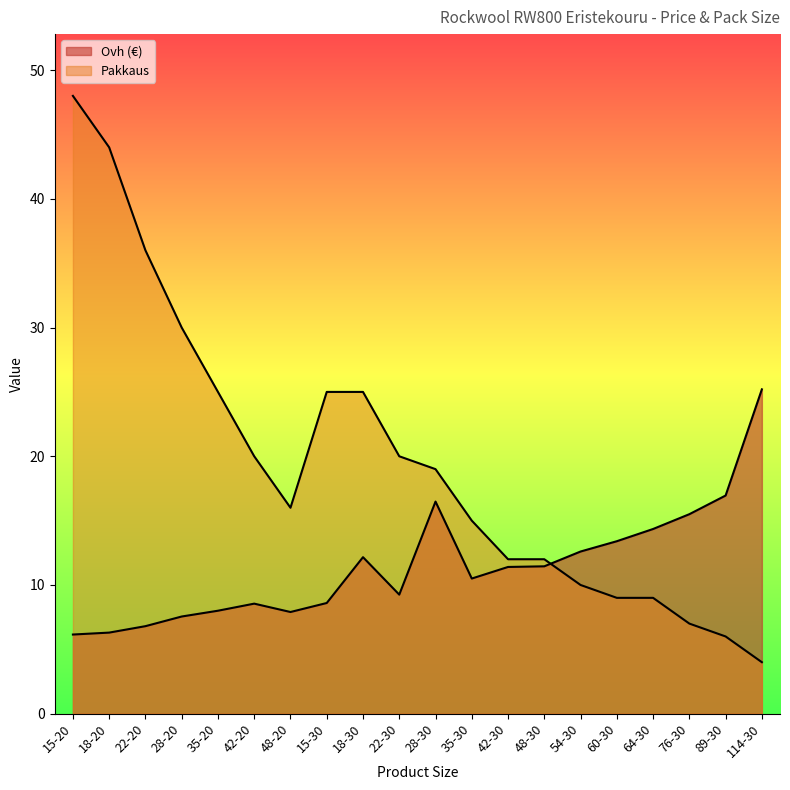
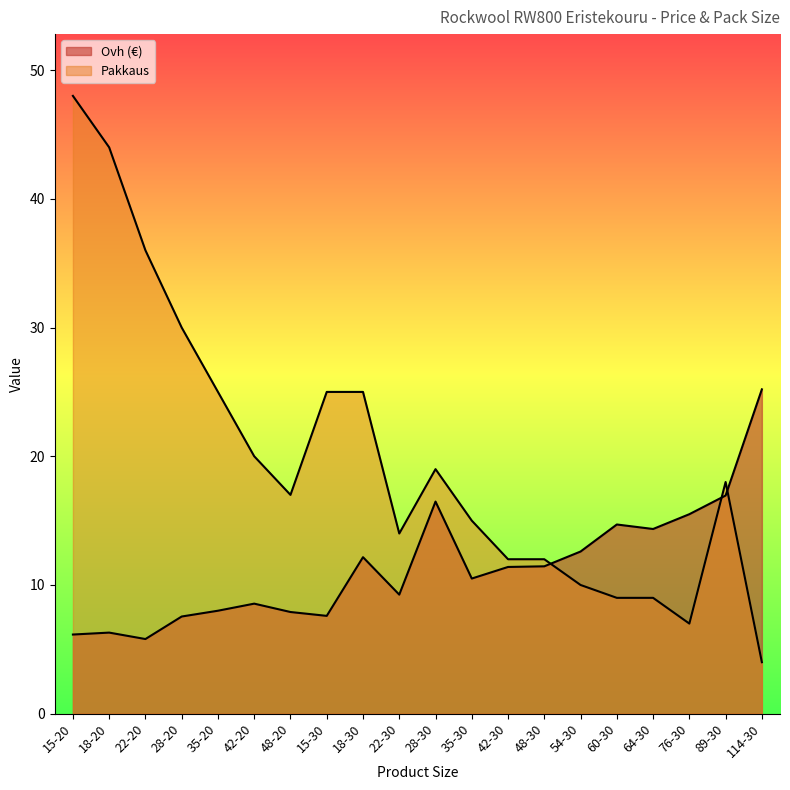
Ovh (€), 22-20: 6.8 -> 5.8
Pakkaus, 48-20: 16 -> 17
Ovh (€), 15-30: 8.6 -> 7.6
Pakkaus, 22-30: 20 -> 14
Ovh (€), 60-30: 13.4 -> 14.7
Pakkaus, 89-30: 6 -> 18
